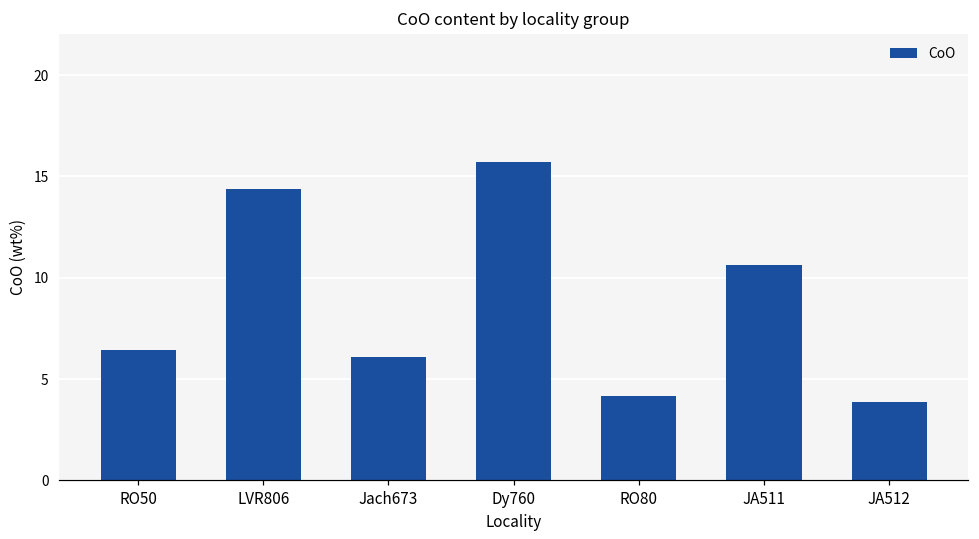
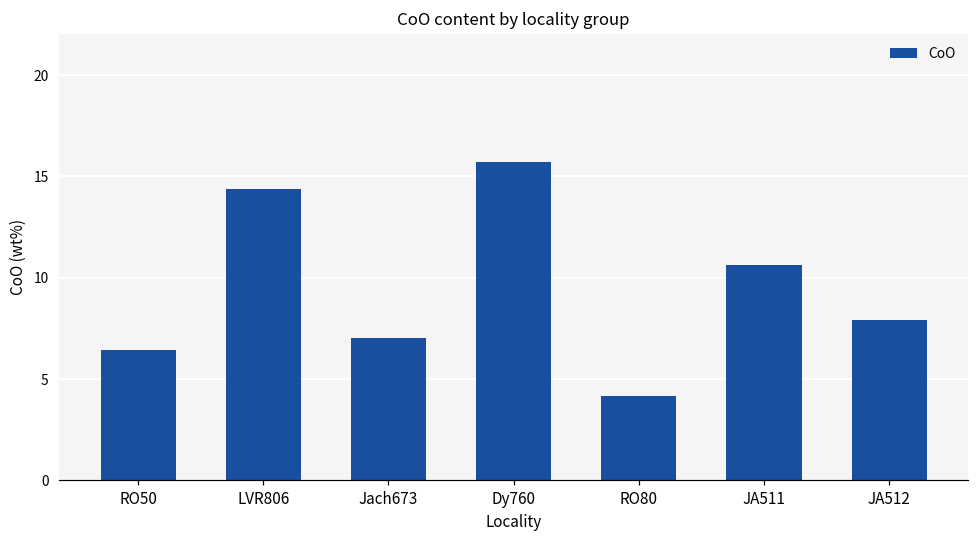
Jach673: 6.1 -> 7.0
JA512: 3.9 -> 7.9
